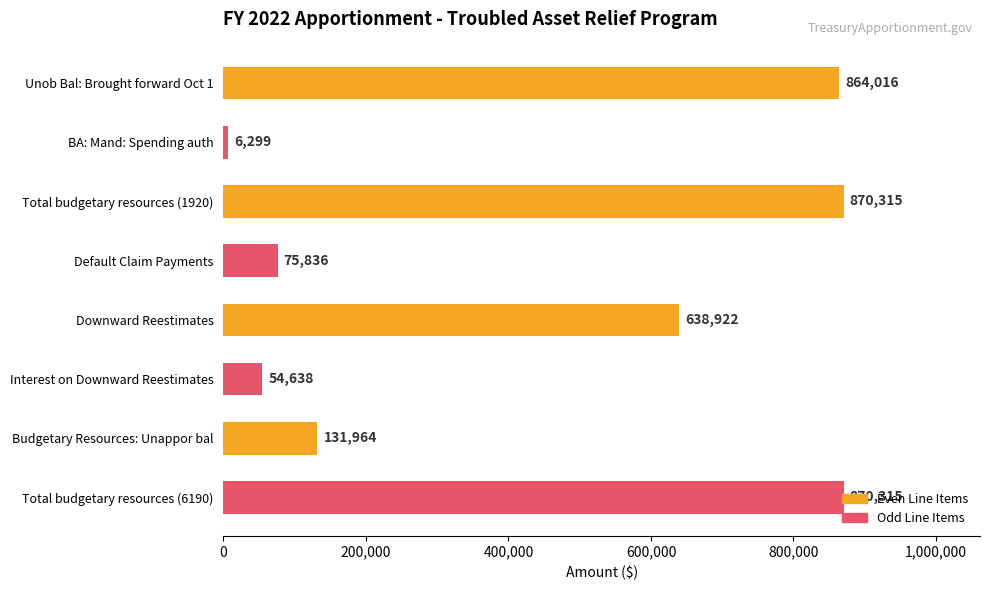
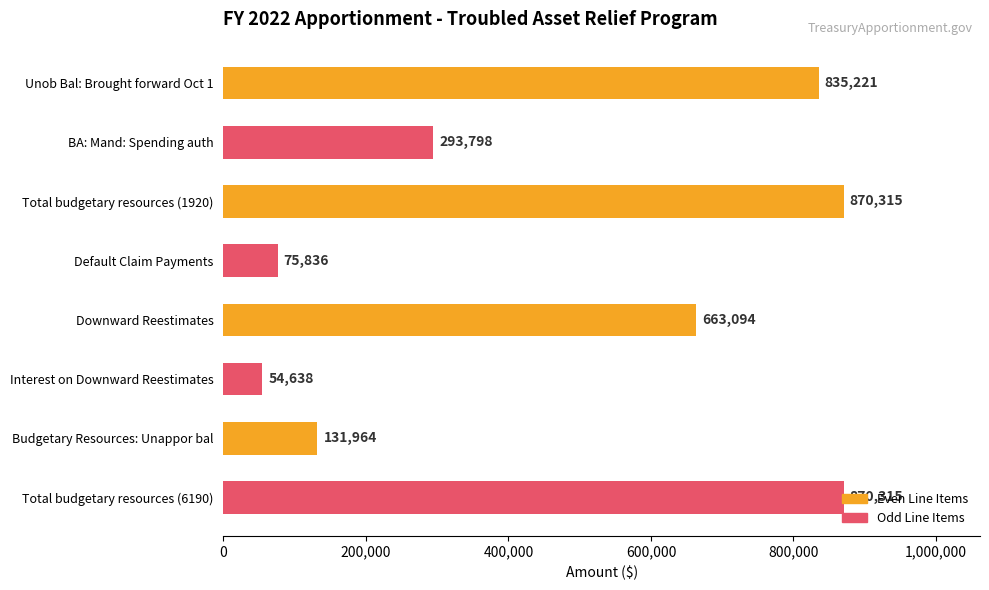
Unob Bal: Brought forward Oct 1: 864,016 -> 835,221
BA: Mand: Spending auth: 6,299 -> 293,798
Downward Reestimates: 638,922 -> 663,094
